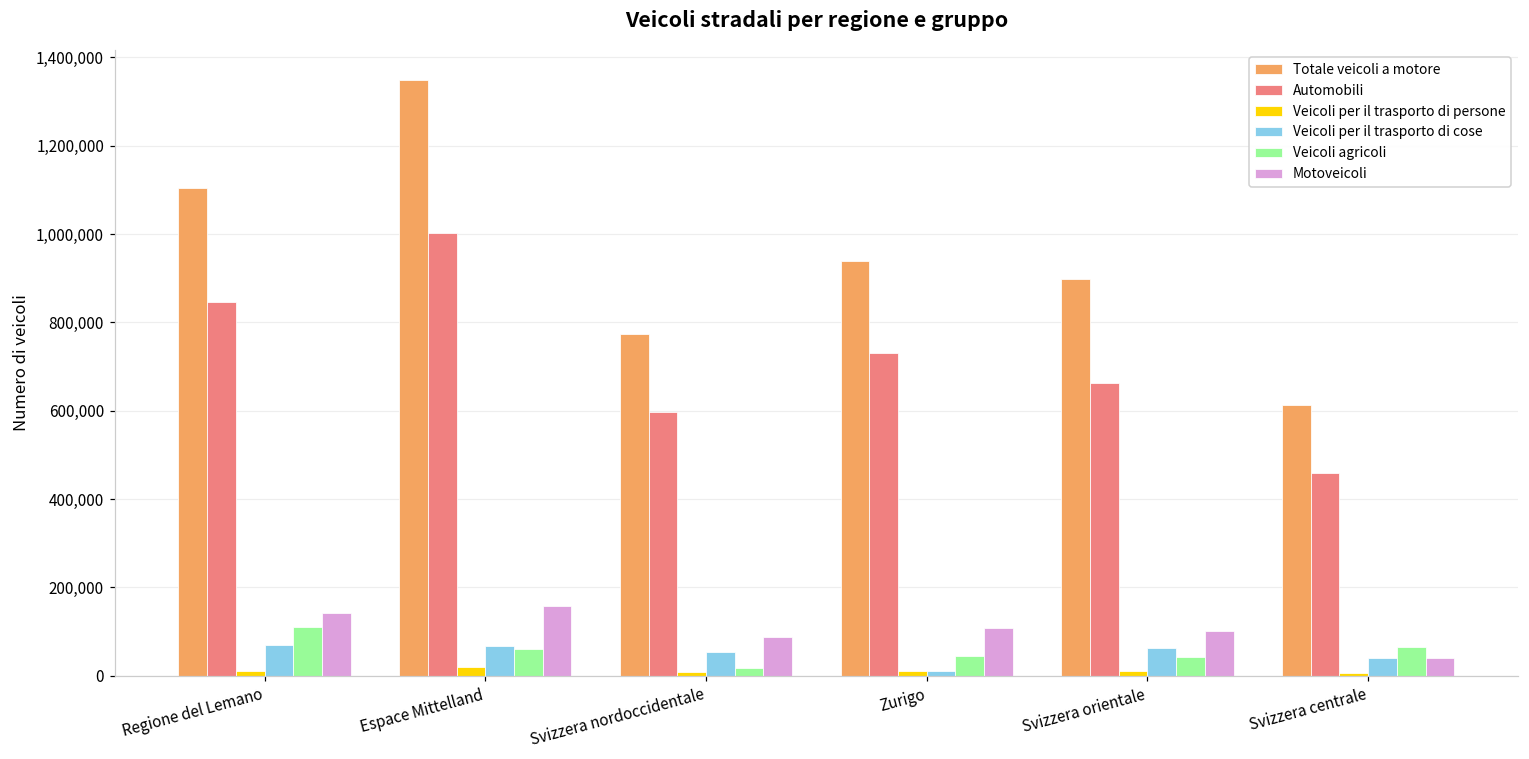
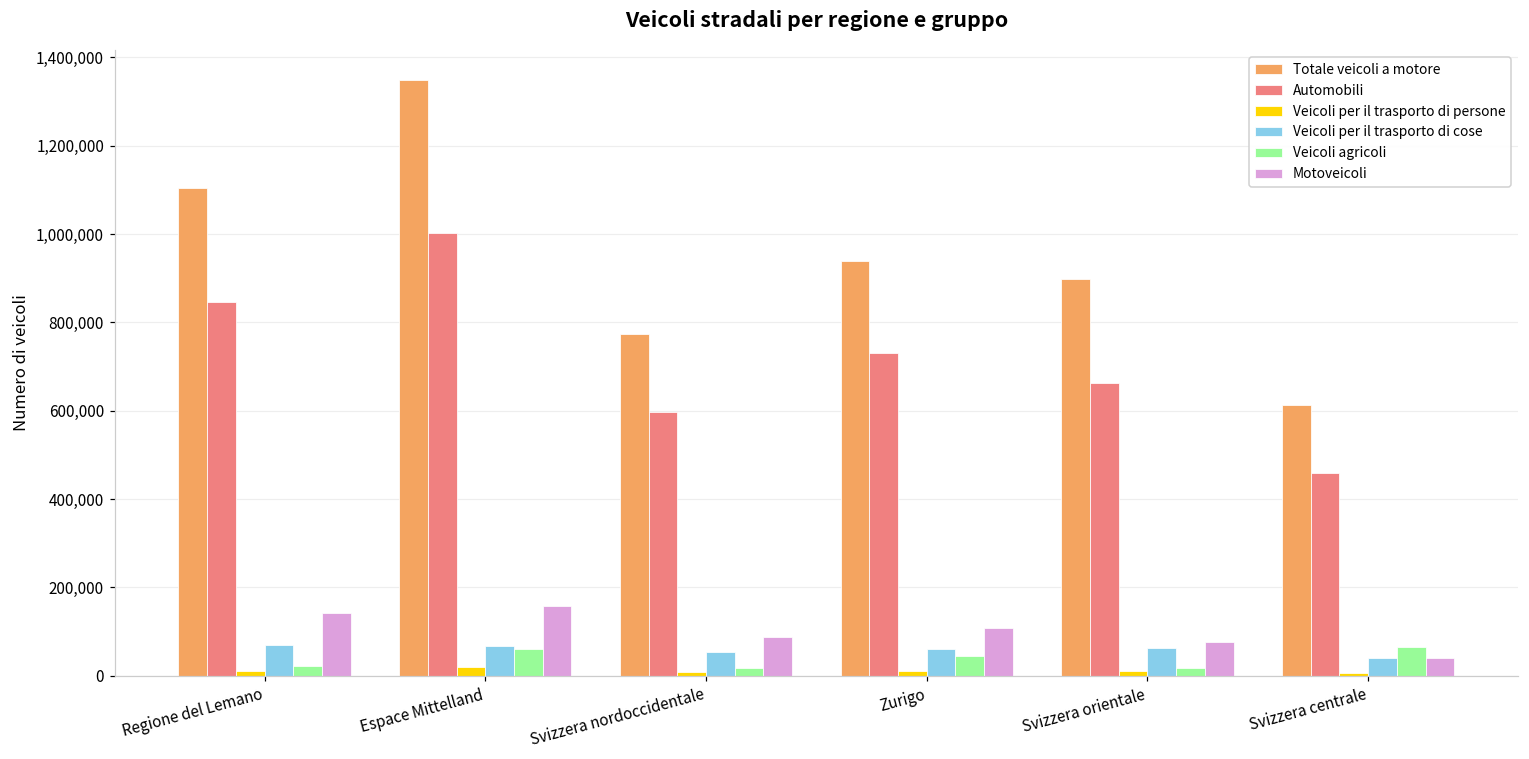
Veicoli agricoli, Regione del Lemano: 110,000 -> 20,000
Veicoli per il trasporto di cose, Zurigo: 10,000 -> 60,000
Veicoli agricoli, Svizzera orientale: 40,000 -> 20,000
Motoveicoli, Svizzera orientale: 100,000 -> 80,000
